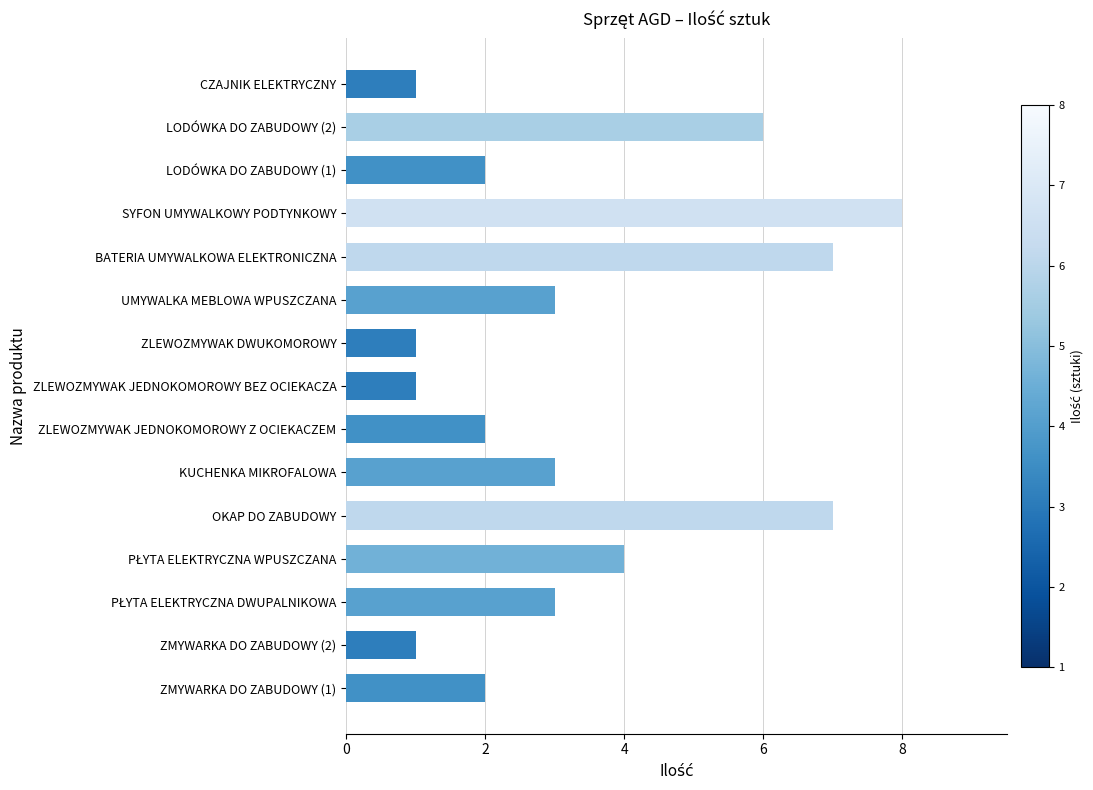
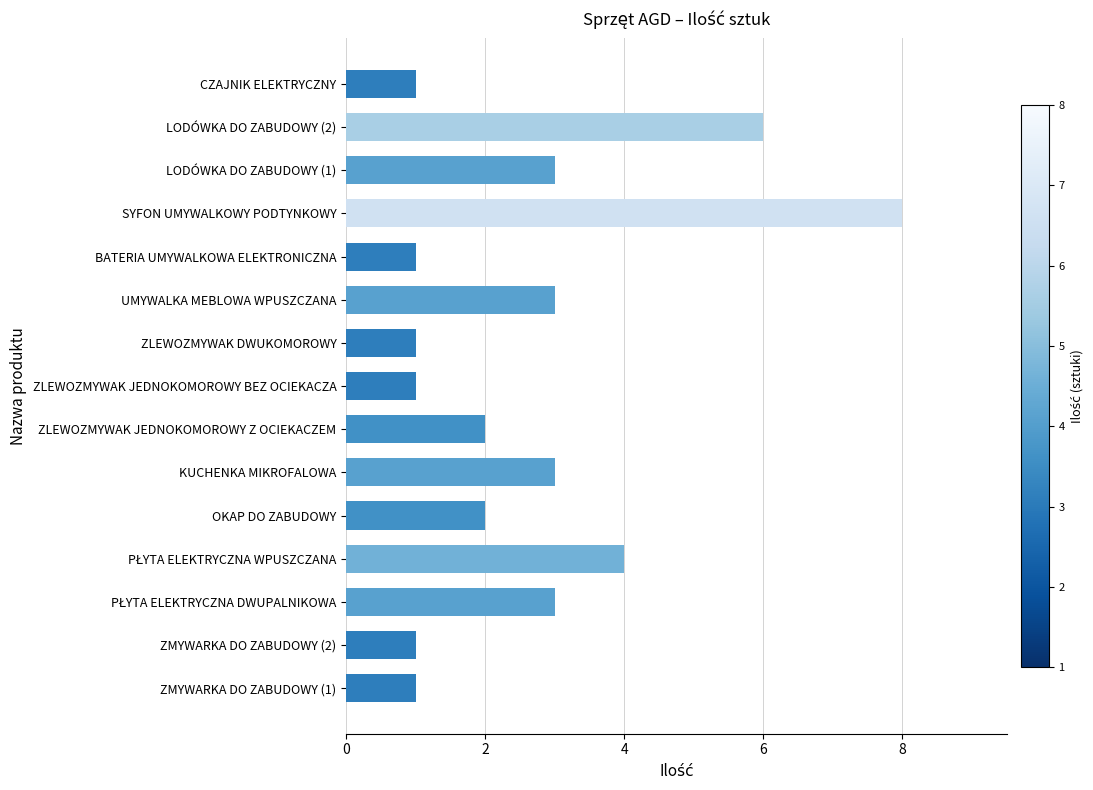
LODÓWKA DO ZABUDOWY (1): 2 -> 3
BATERIA UMYWALKOWA ELEKTRONICZNA: 7 -> 1
OKAP DO ZABUDOWY: 7 -> 2
ZMYWARKA DO ZABUDOWY (1): 2 -> 1
